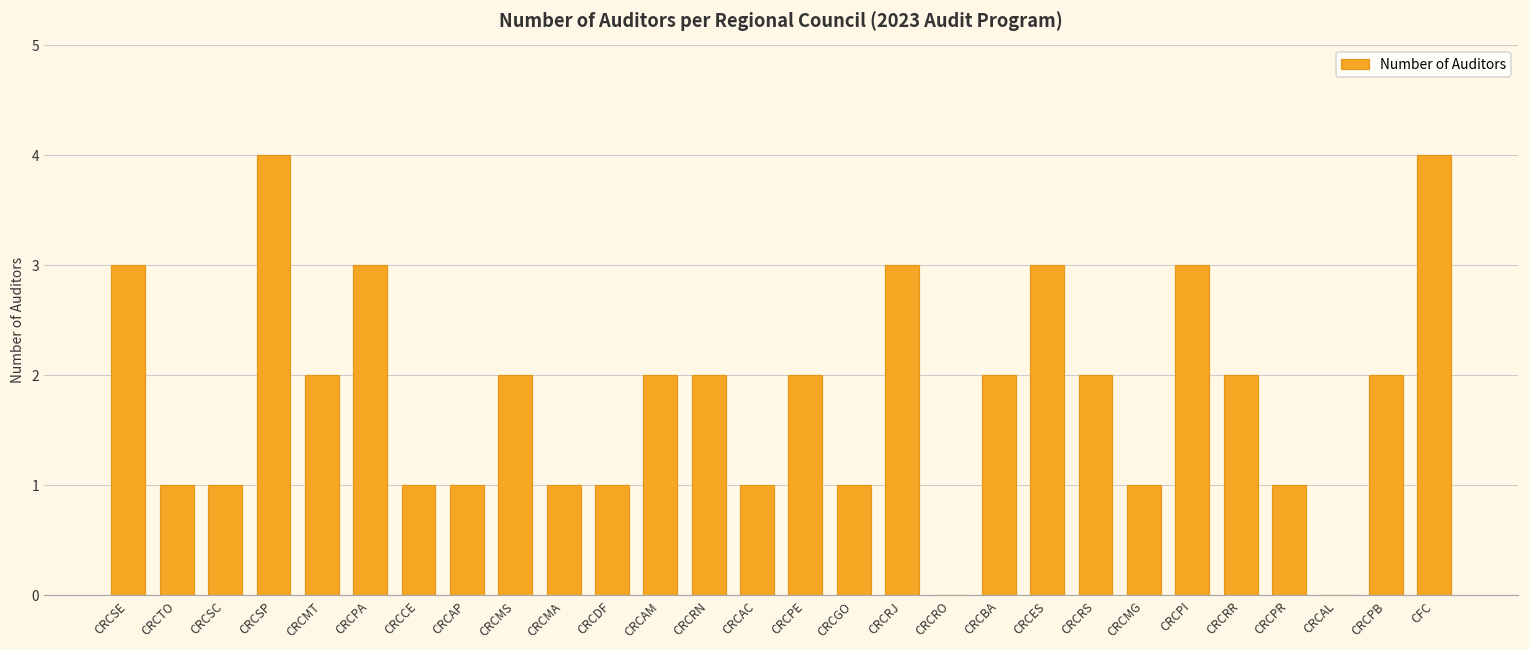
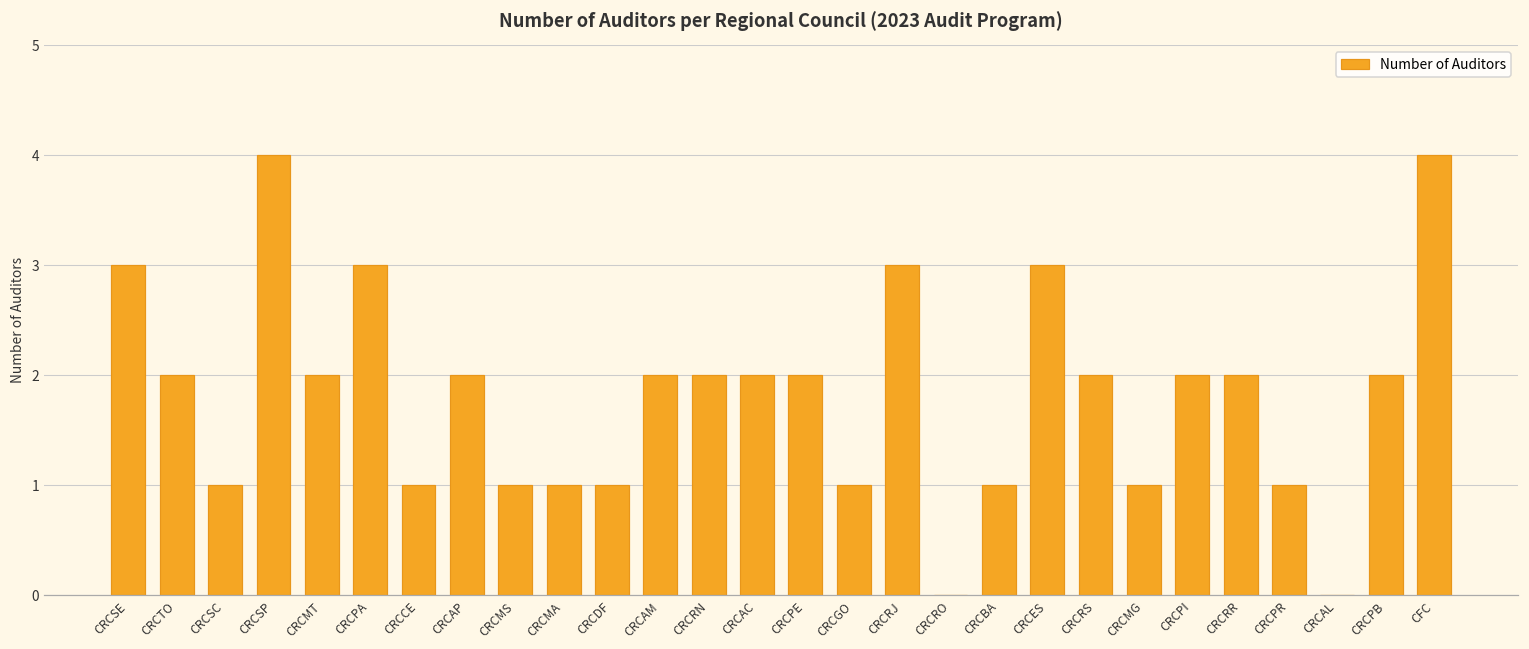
CRCTO: 1 -> 2
CRCAP: 1 -> 2
CRCMS: 2 -> 1
CRCAC: 1 -> 2
CRCBA: 2 -> 1
CRCPI: 3 -> 2
